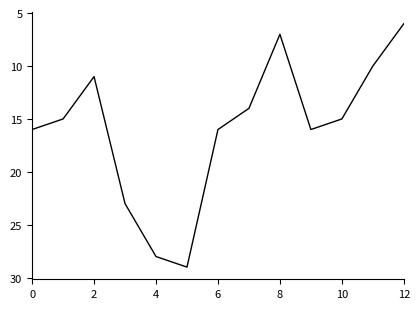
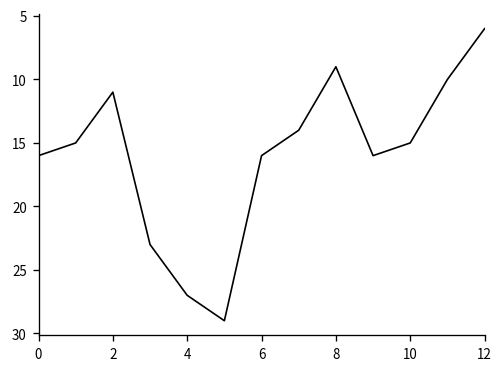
4: 28 -> 27
8: 7 -> 9
